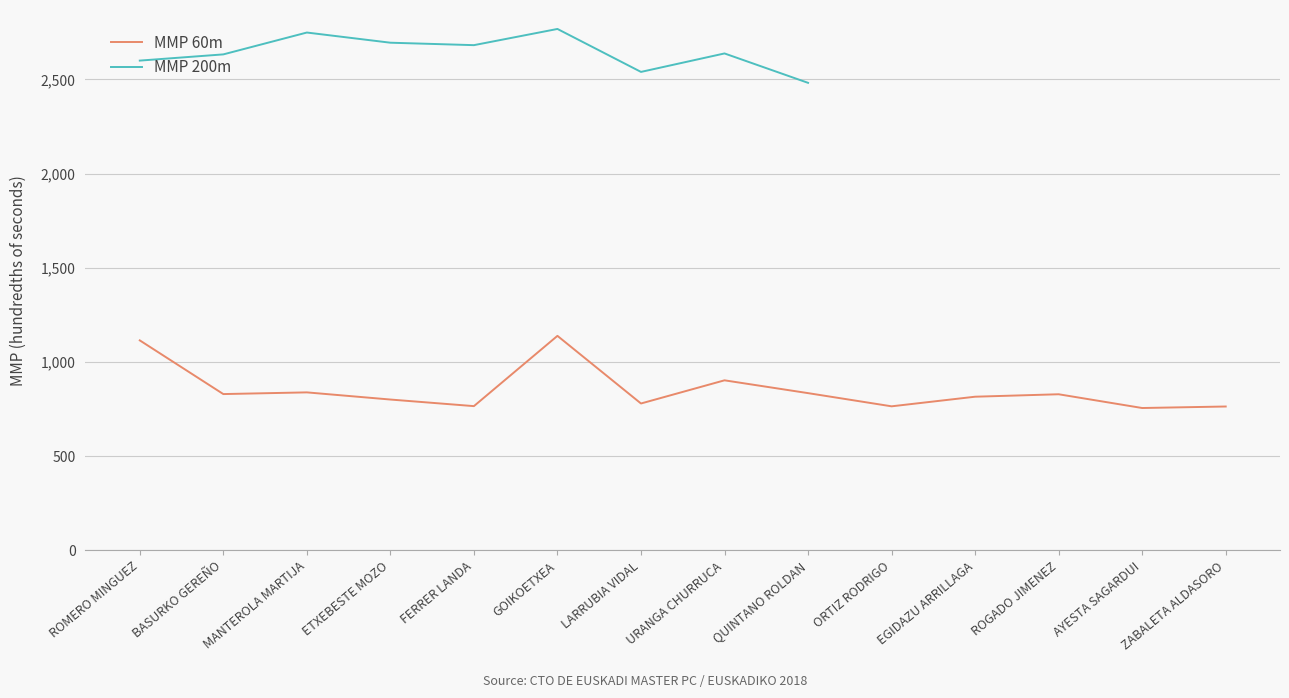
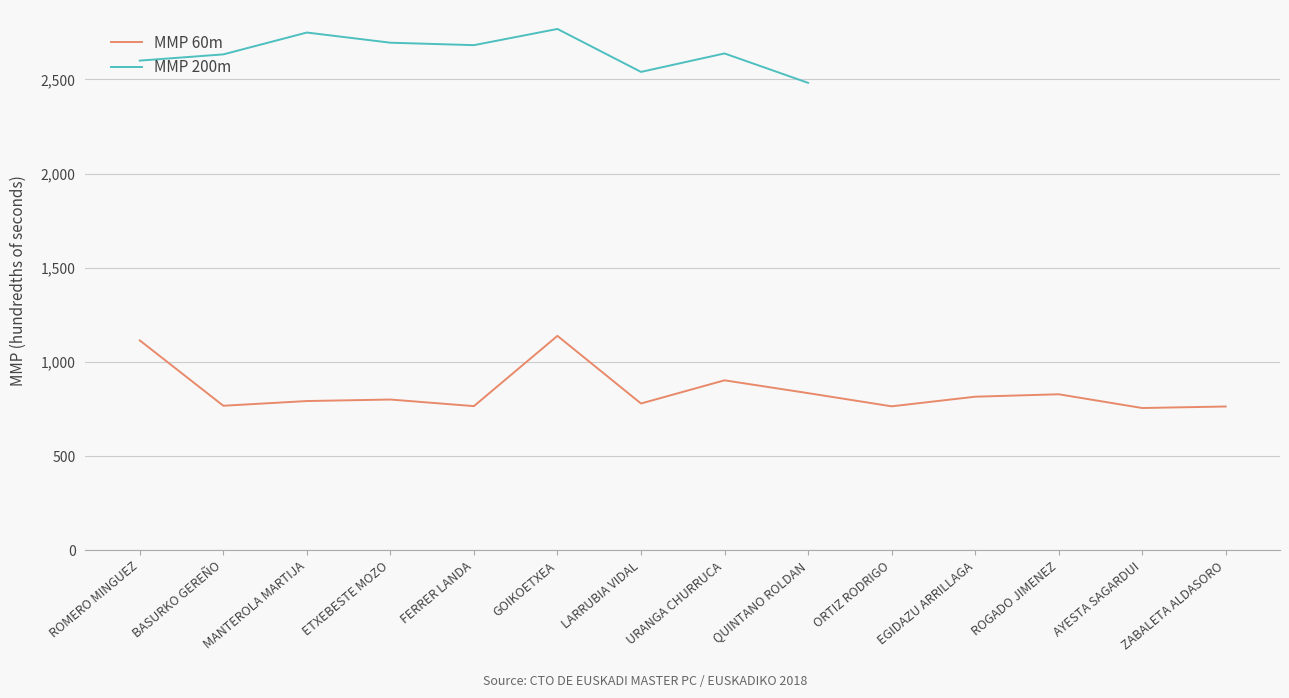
MMP 60m, BASURKO GEREÑO: 830 -> 770
MMP 60m, MANTEROLA MARTIJA: 840 -> 790
